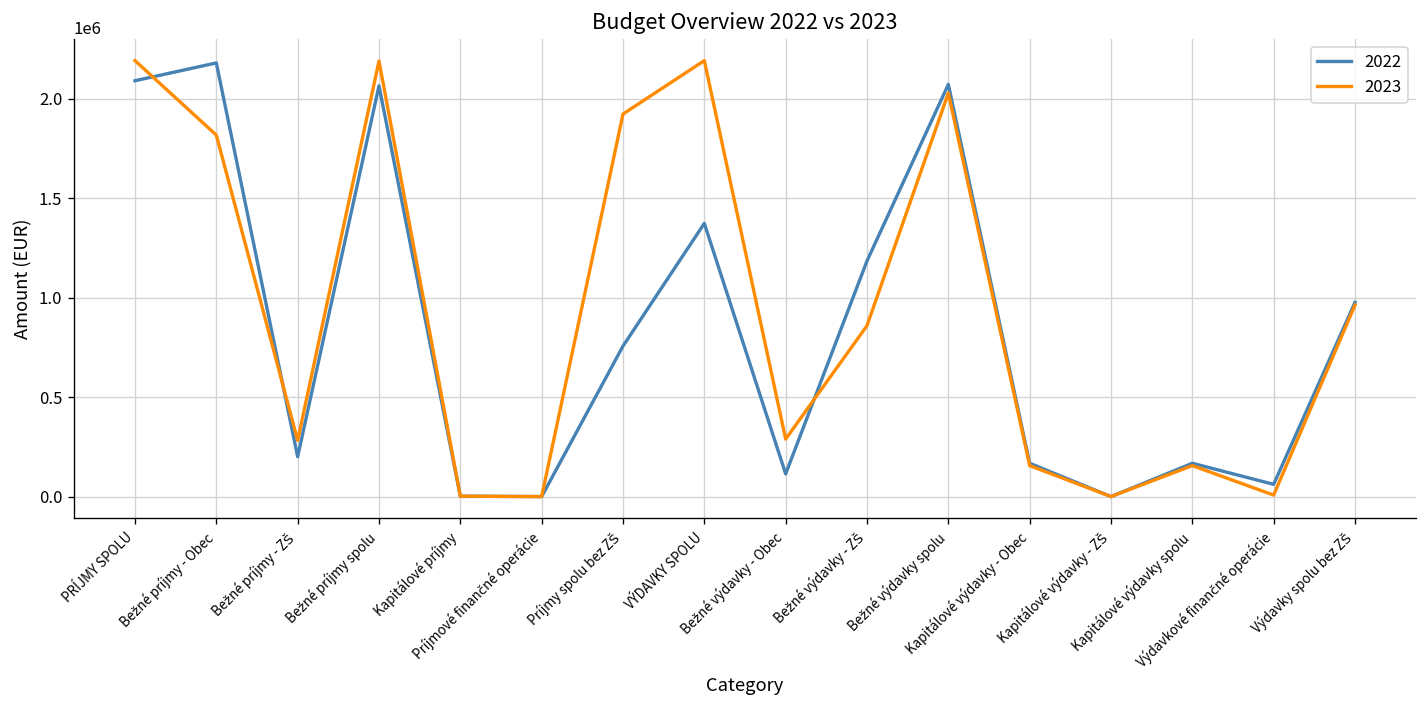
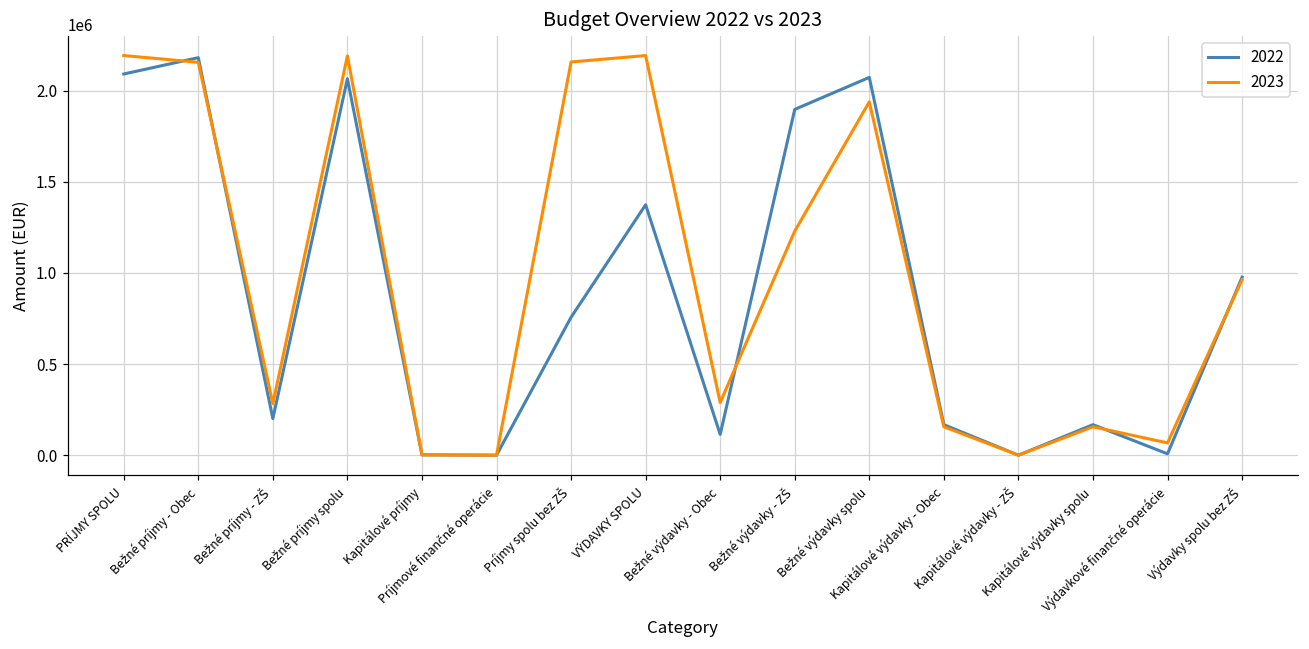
2023, Bežné príjmy - Obec: 1820000 -> 2160000
2023, Príjmy spolu bez ZŠ: 1920000 -> 2160000
2022, Bežné výdavky - ZŠ: 1190000 -> 1900000
2023, Bežné výdavky - ZŠ: 860000 -> 1230000
2023, Bežné výdavky spolu: 2030000 -> 1940000
2022, Výdavkové finančné operácie: 60000 -> 10000
2023, Výdavkové finančné operácie: 10000 -> 70000
